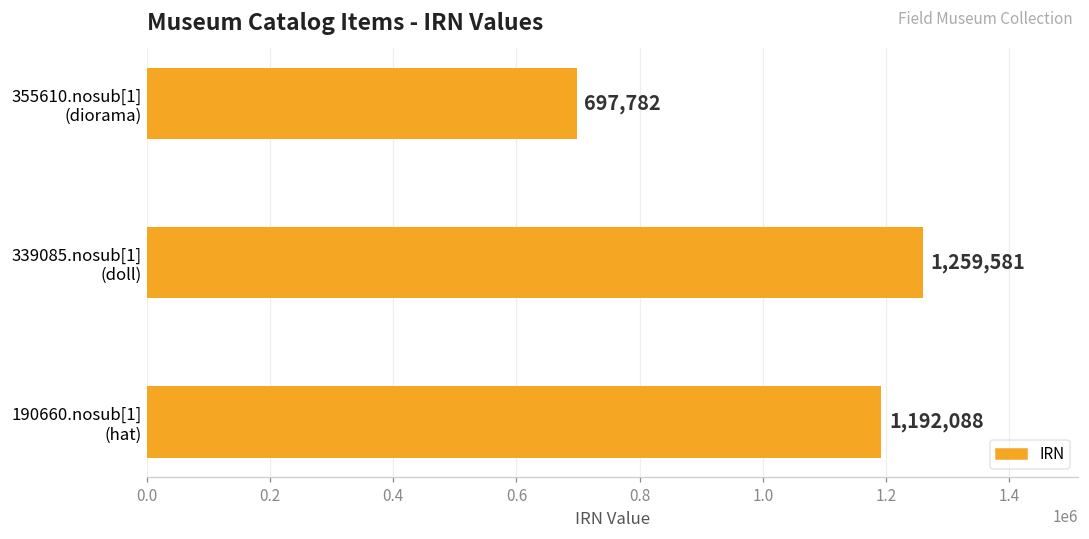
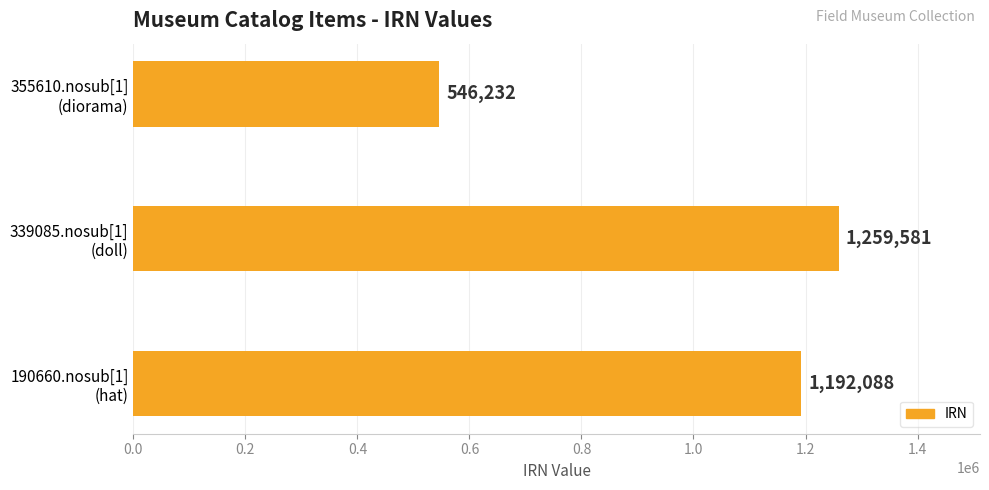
355610.nosub[1] (diorama): 697,782 -> 546,232
